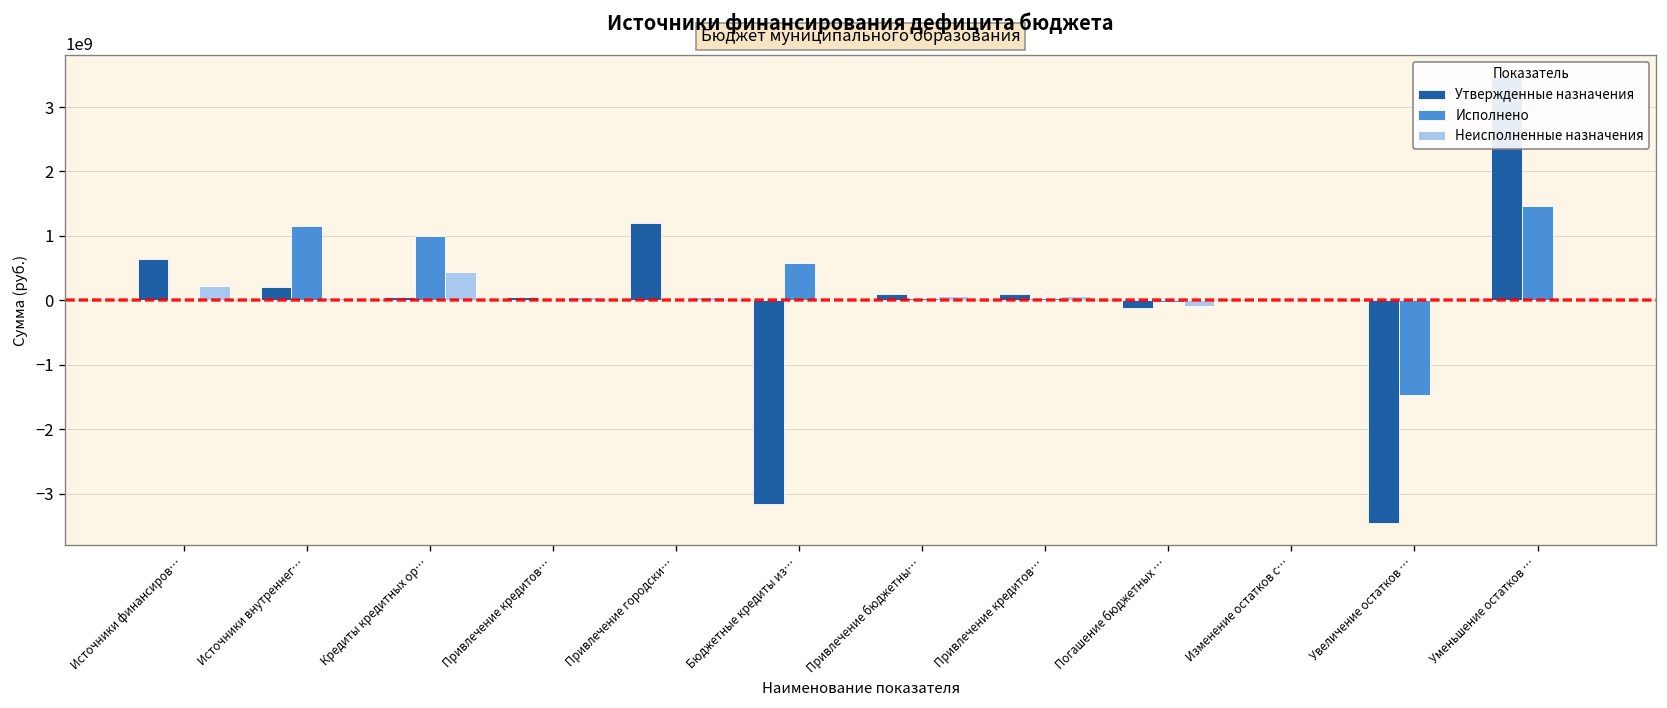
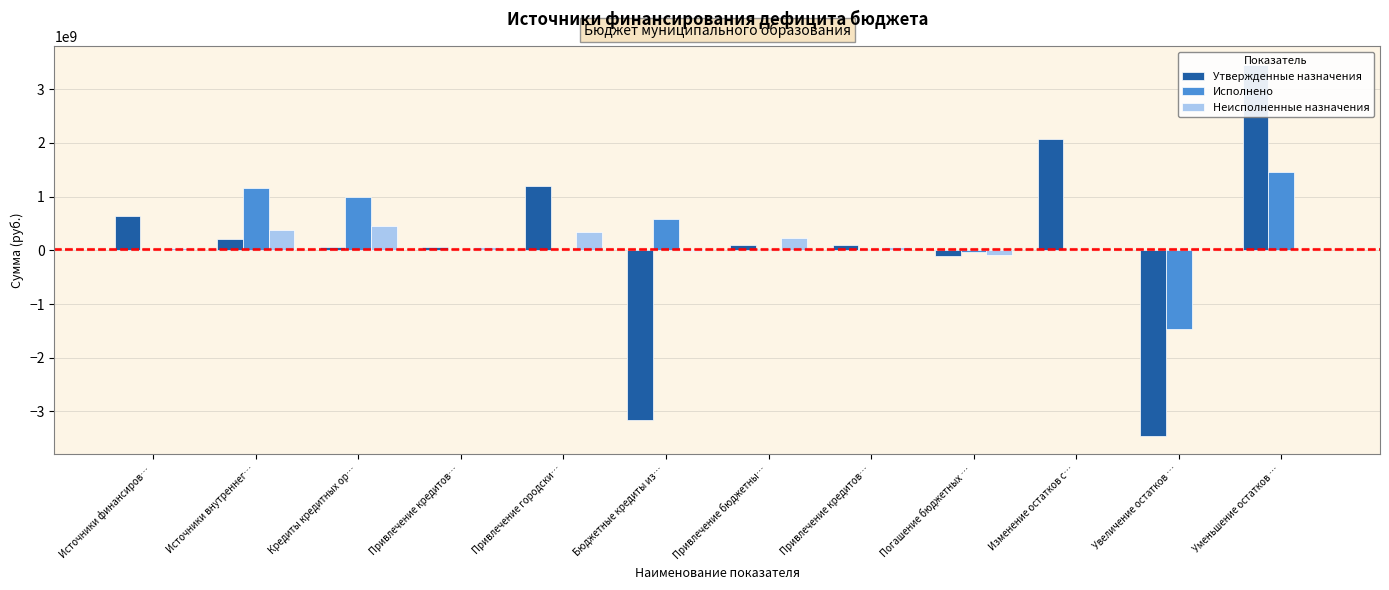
Неисполненные назначения, Источники финансиров…: 200000000 -> 100000000
Неисполненные назначения, Источники внутреннег…: 0 -> 400000000
Неисполненные назначения, Привлечение городски…: 100000000 -> 300000000
Неисполненные назначения, Привлечение бюджетны…: 100000000 -> 200000000
Утвержденные назначения, Изменение остатков с…: 0 -> 2100000000
